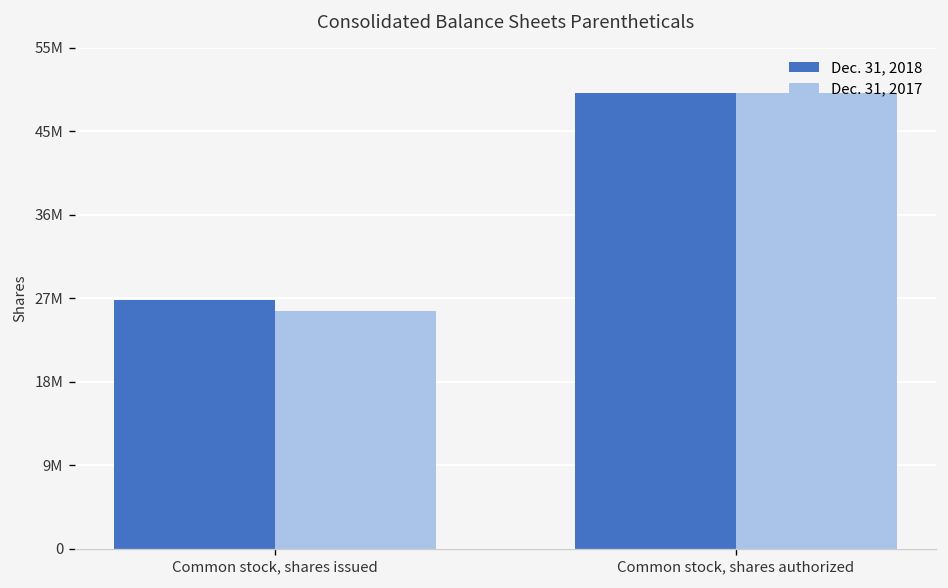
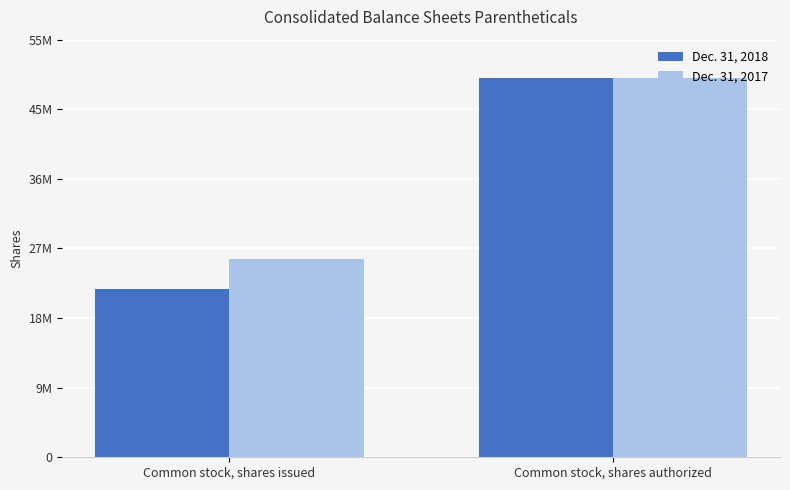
Dec. 31, 2018, Common stock, shares issued: 27000000 -> 22000000
